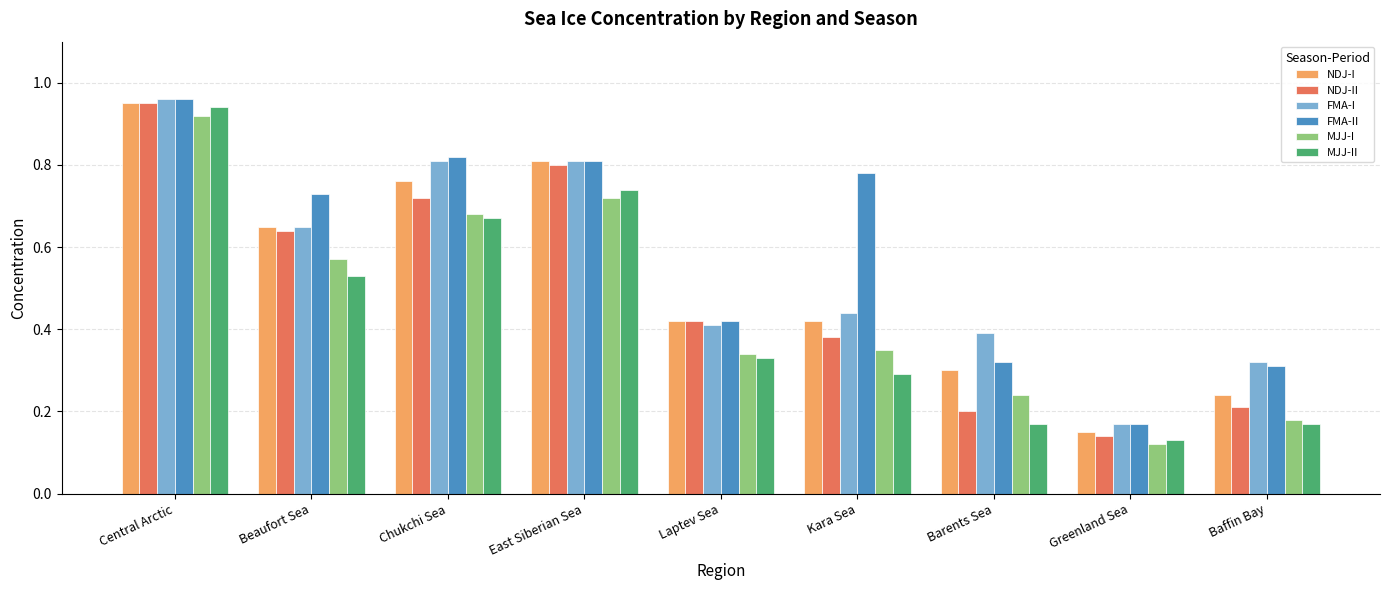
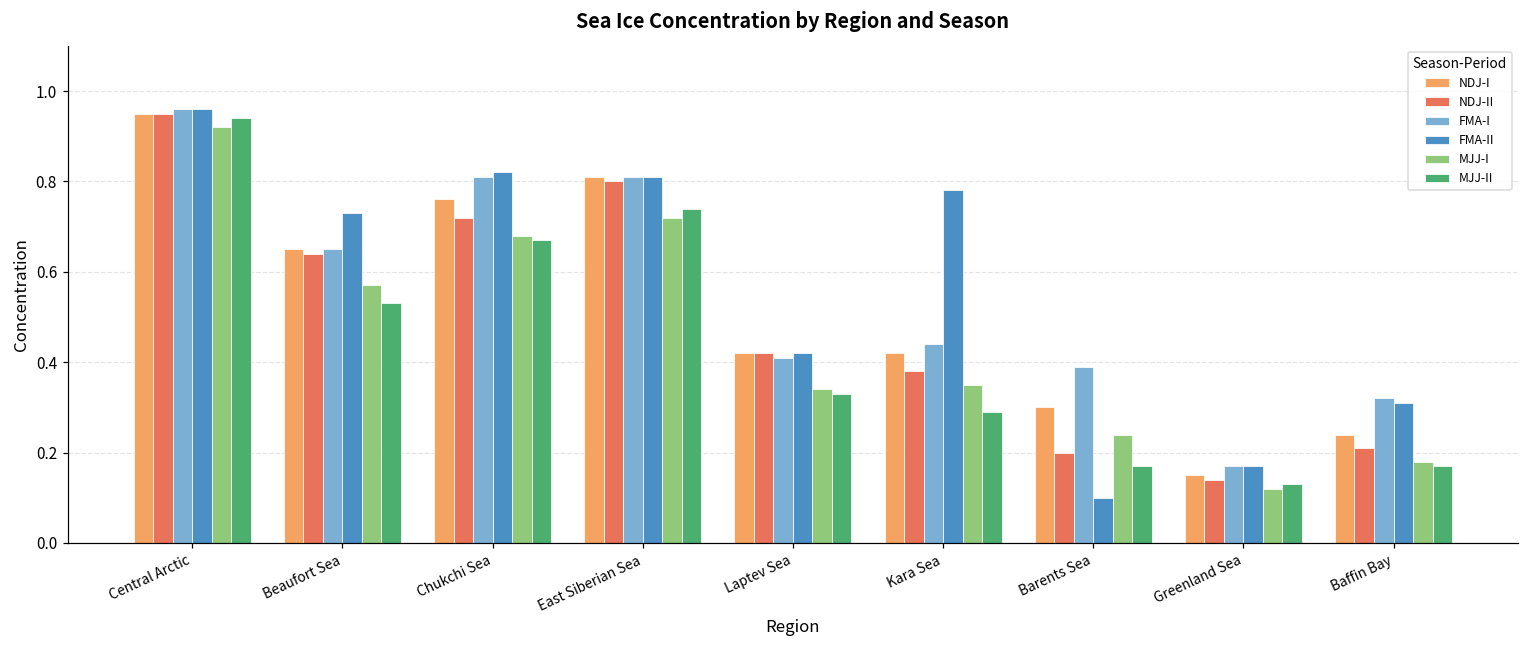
FMA-II, Barents Sea: 0.32 -> 0.10
